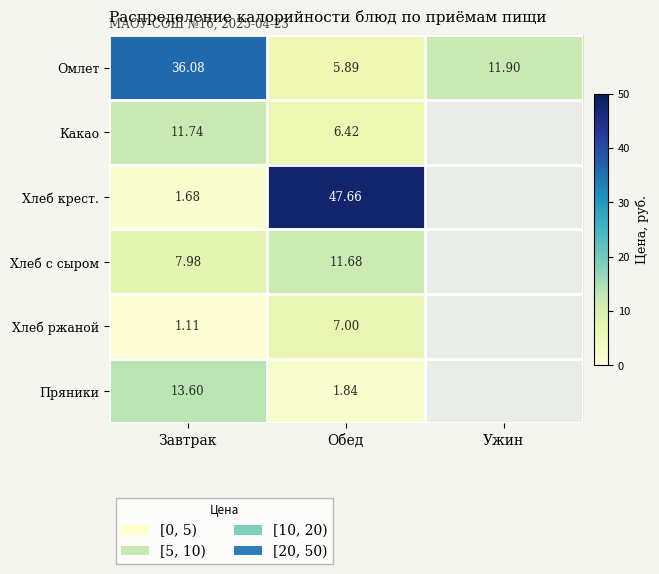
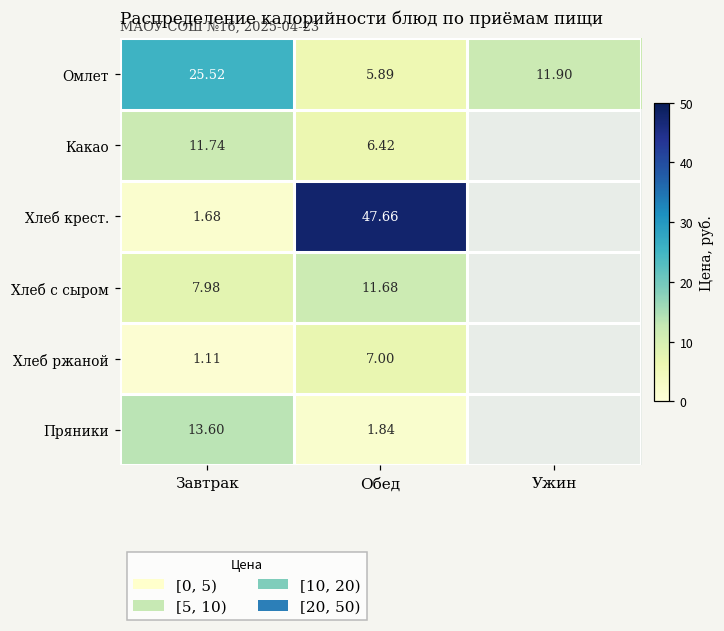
Омлет, Завтрак: 36.08 -> 25.52
